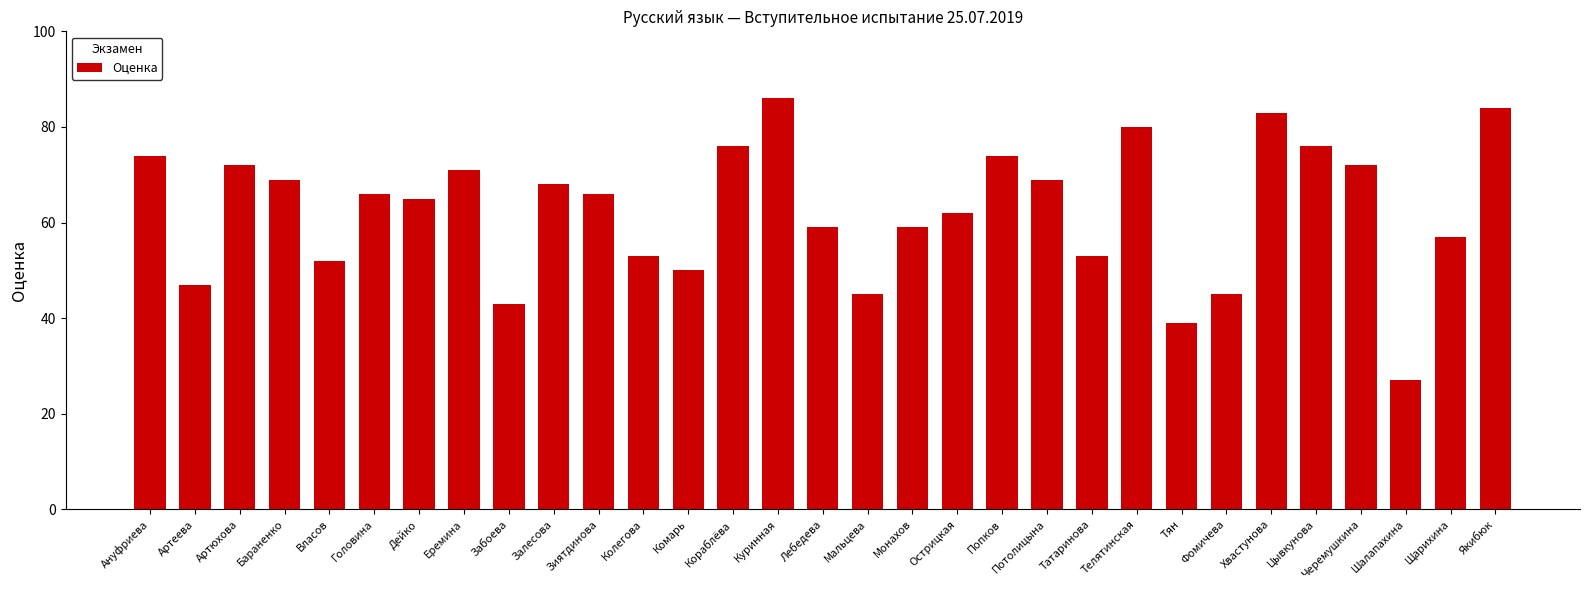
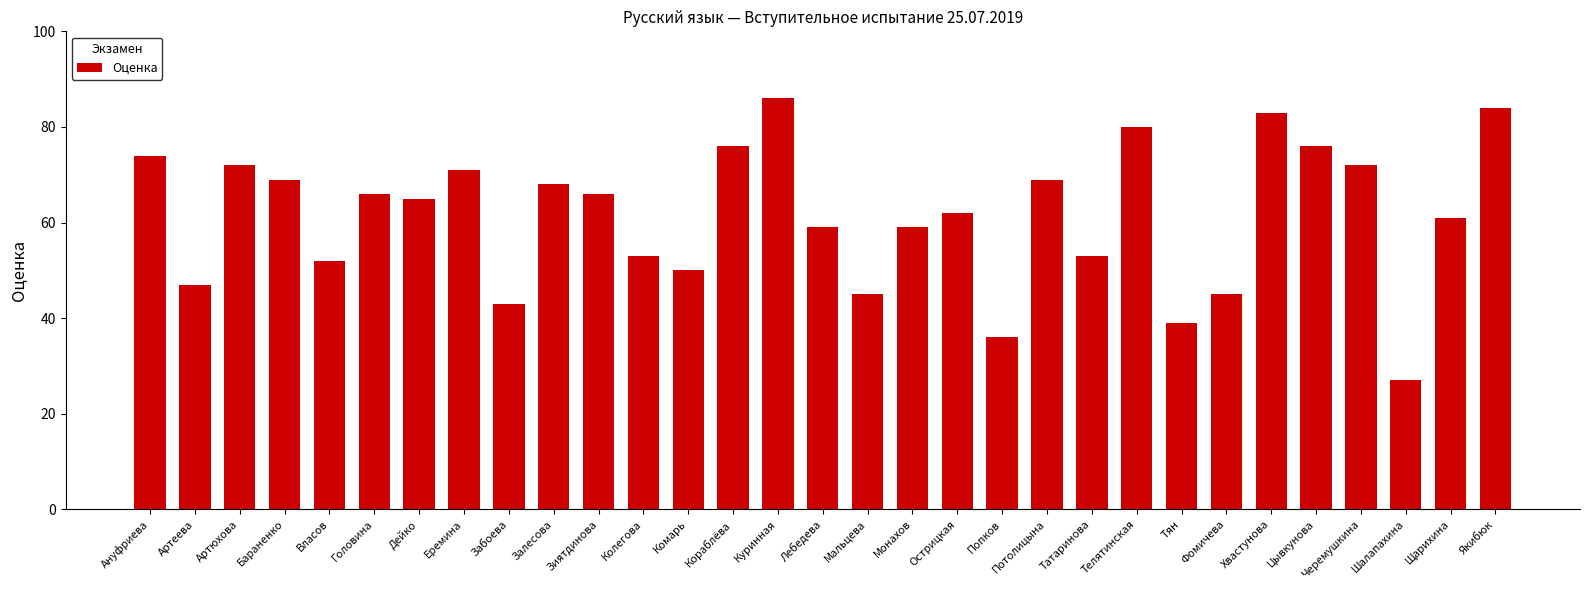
Попков: 74 -> 36
Щарихина: 57 -> 61
